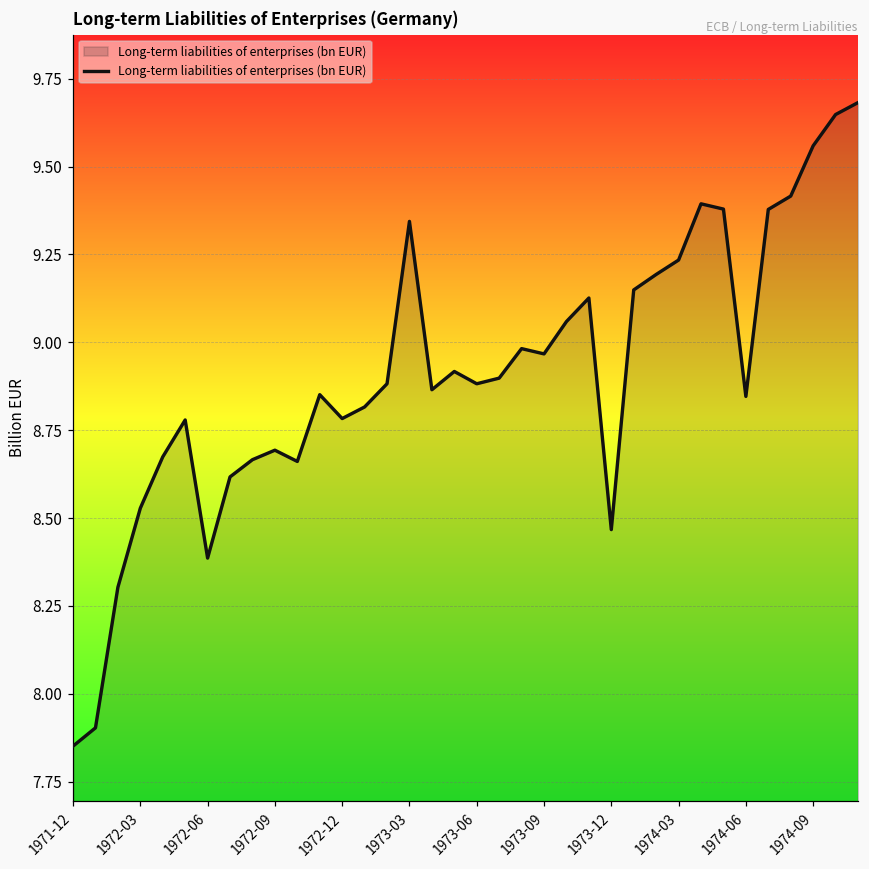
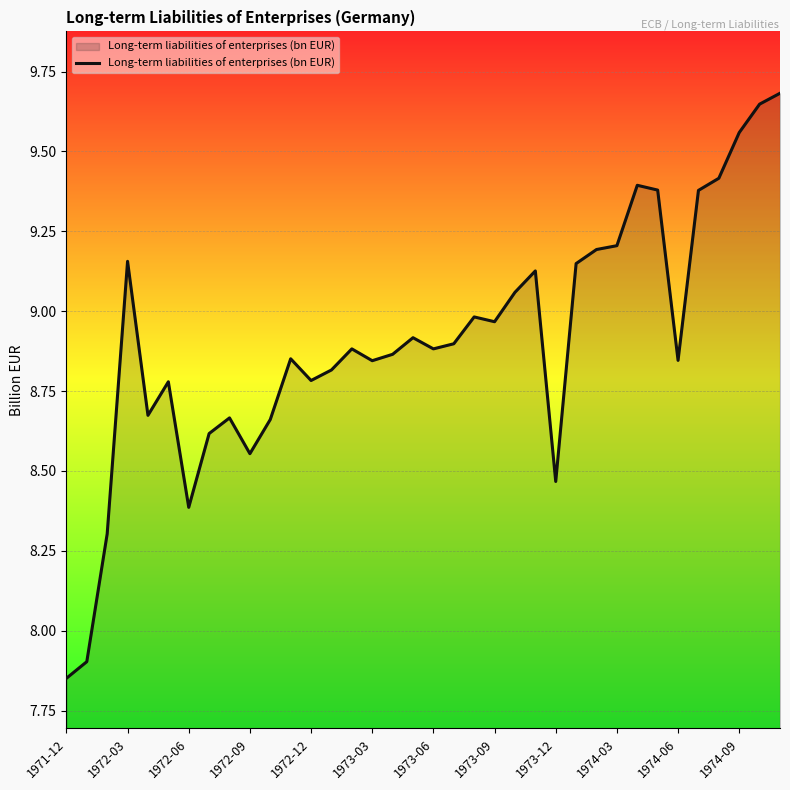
1972-03: 8.53 -> 9.16
1972-09: 8.69 -> 8.55
1973-03: 9.34 -> 8.85
1974-03: 9.23 -> 9.21
